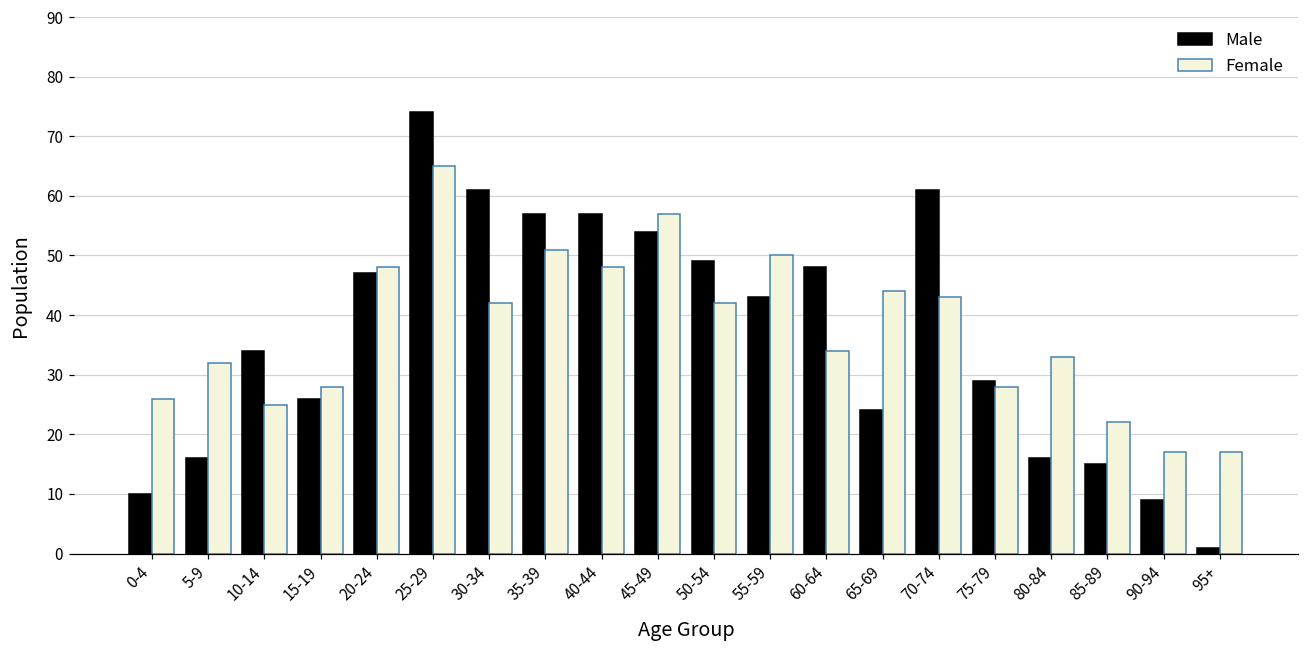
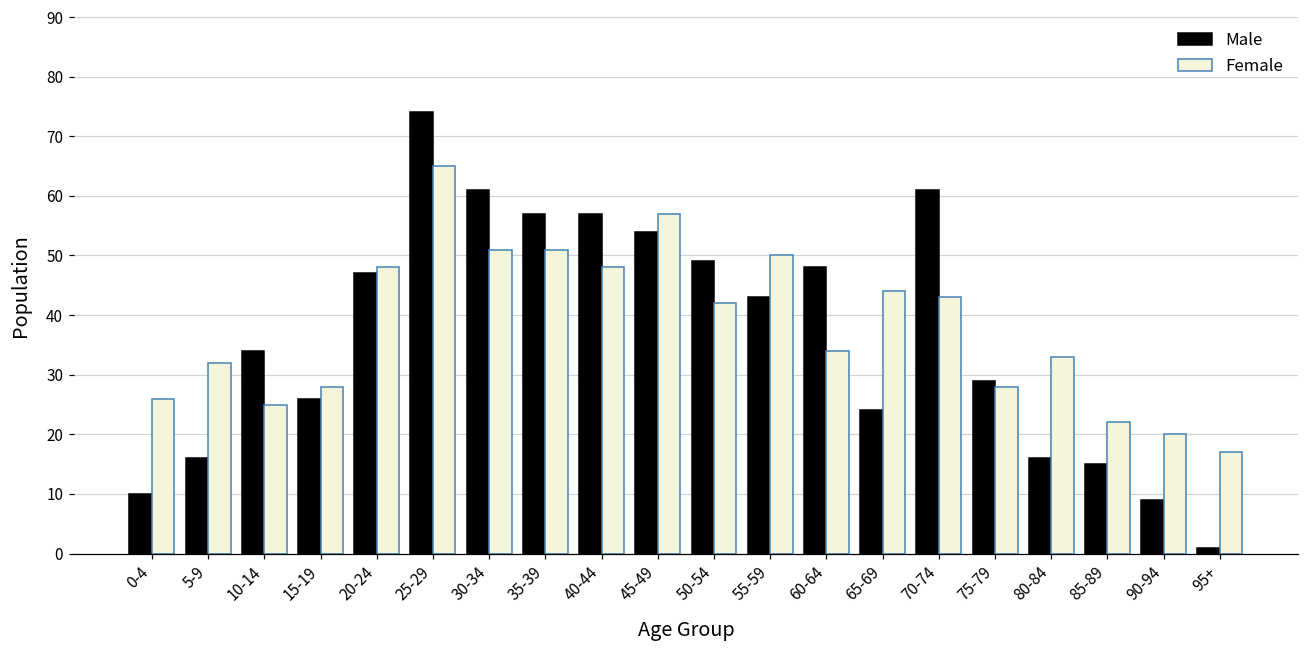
Female, 30-34: 42 -> 51
Female, 90-94: 17 -> 20
